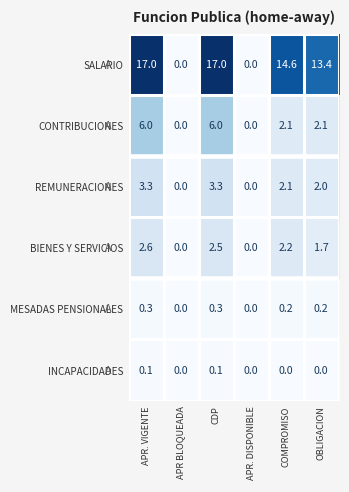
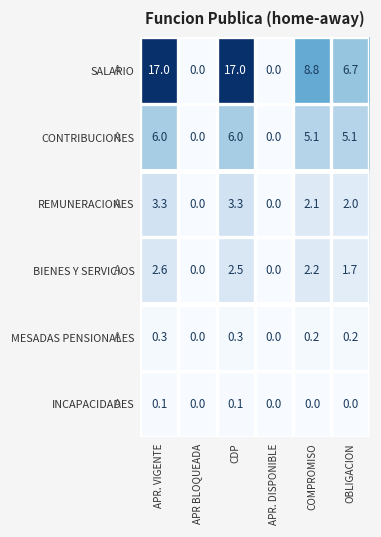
SALARIO, COMPROMISO: 14.6 -> 8.8
SALARIO, OBLIGACION: 13.4 -> 6.7
CONTRIBUCIONES, COMPROMISO: 2.1 -> 5.1
CONTRIBUCIONES, OBLIGACION: 2.1 -> 5.1
